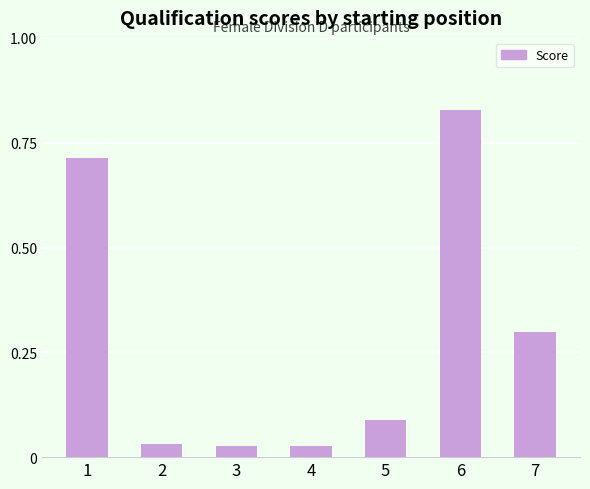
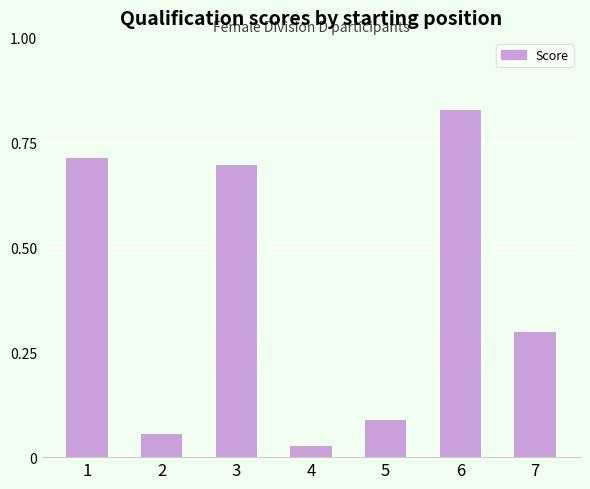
2: 0.03 -> 0.05
3: 0.03 -> 0.70
